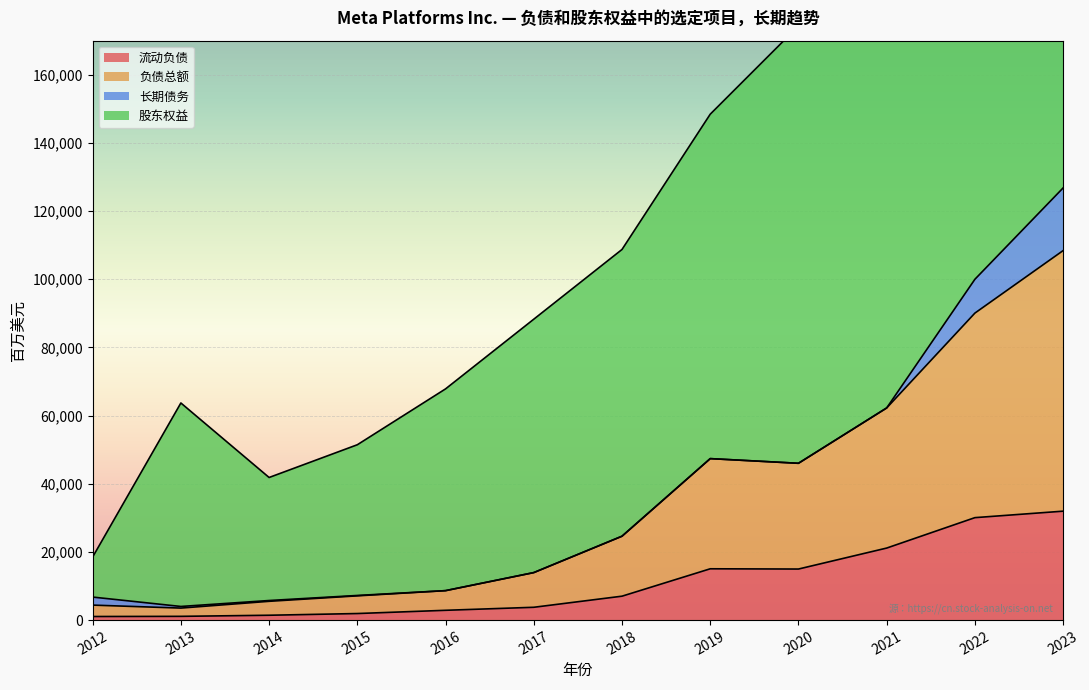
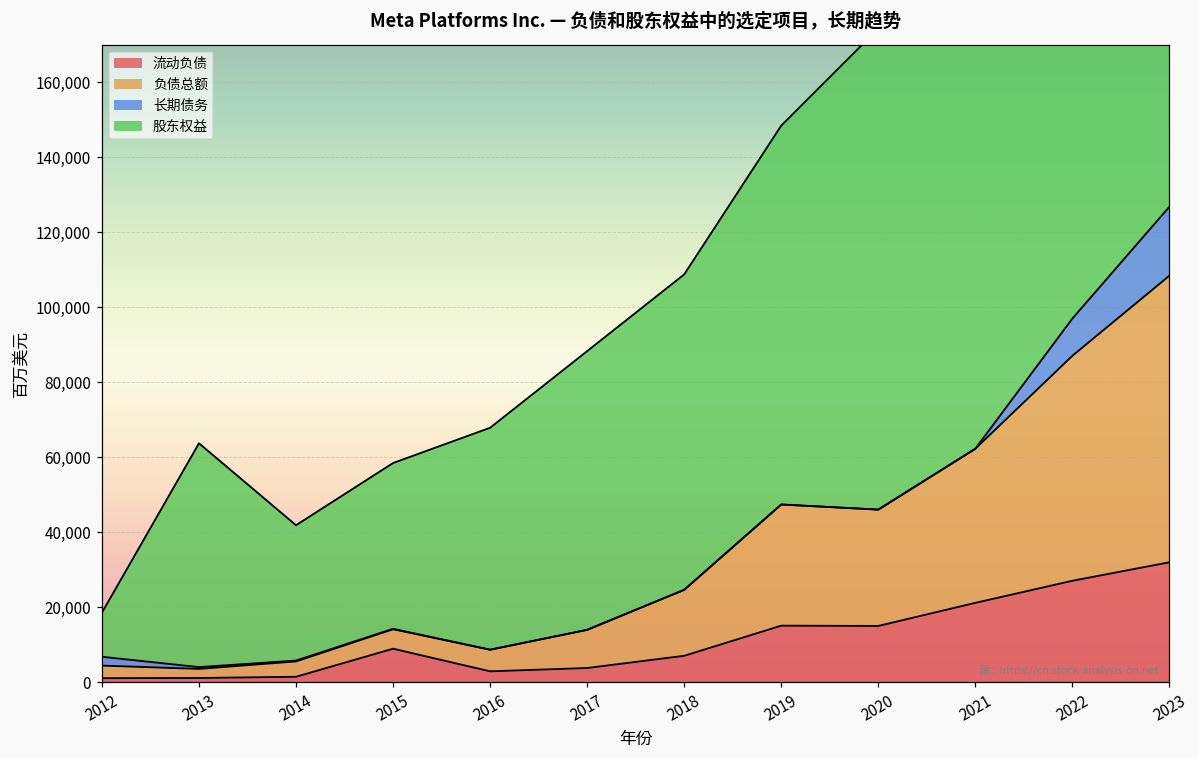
流动负债, 2015: 2,000 -> 9,000
流动负债, 2022: 30,000 -> 27,000
